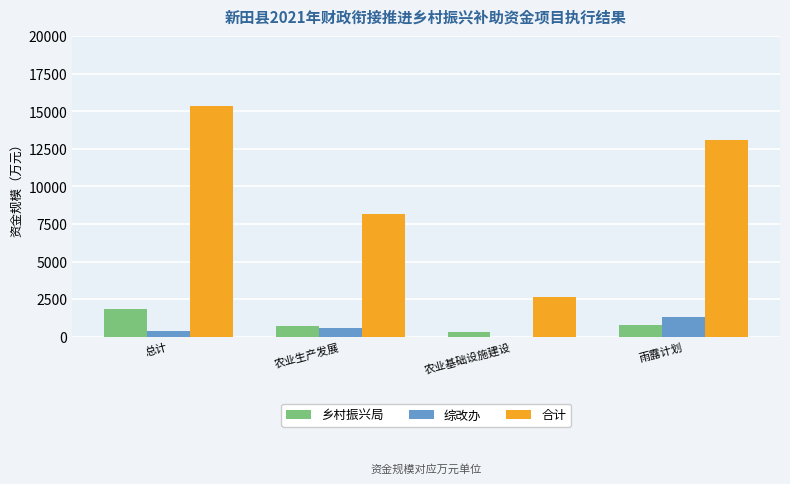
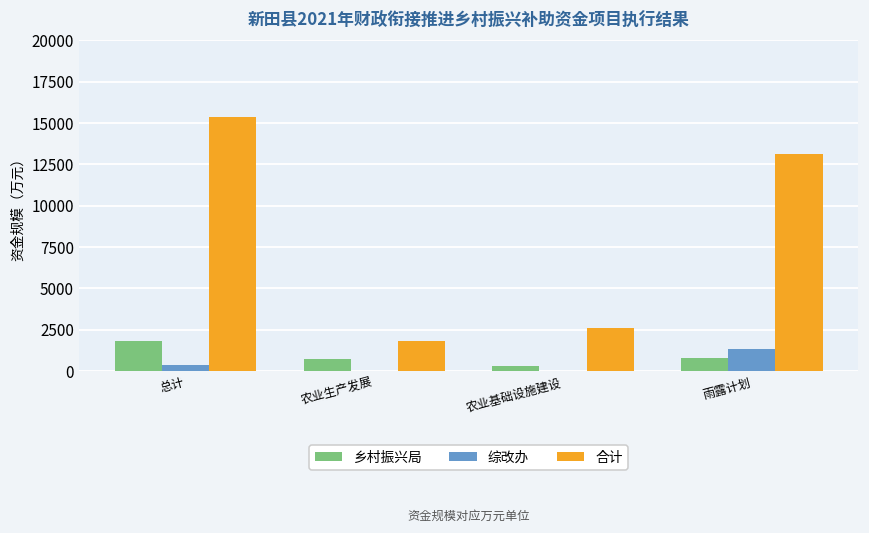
综改办, 农业生产发展: 600 -> 0
合计, 农业生产发展: 8200 -> 1800
